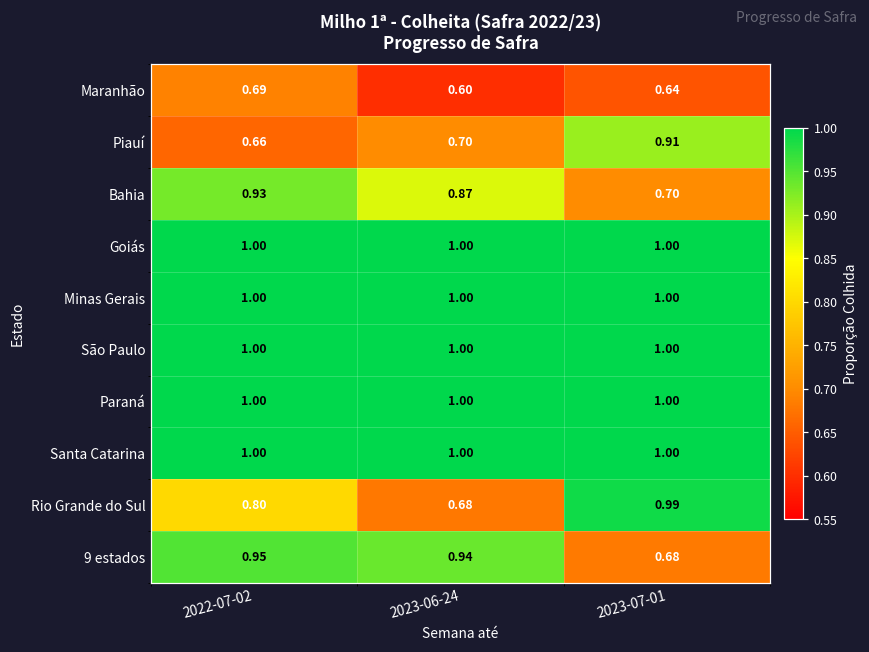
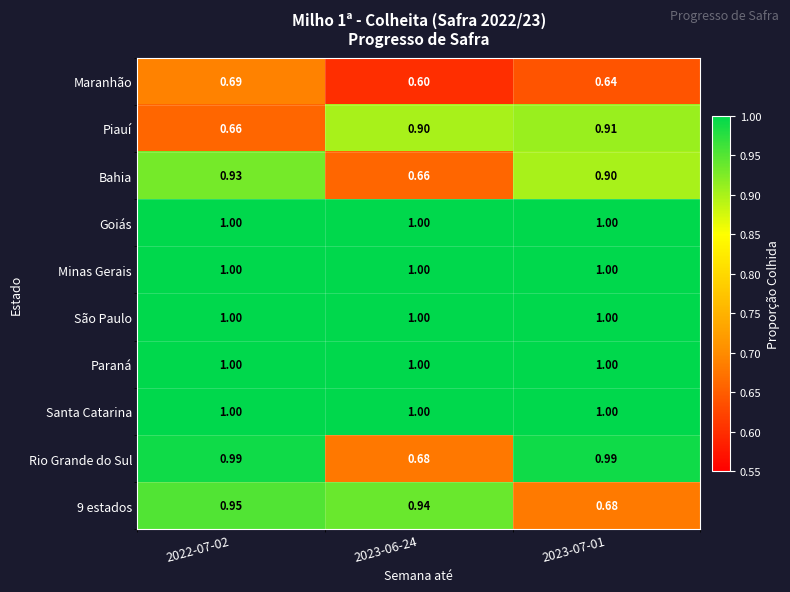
Piauí, 2023-06-24: 0.70 -> 0.90
Bahia, 2023-06-24: 0.87 -> 0.66
Bahia, 2023-07-01: 0.70 -> 0.90
Rio Grande do Sul, 2022-07-02: 0.80 -> 0.99
